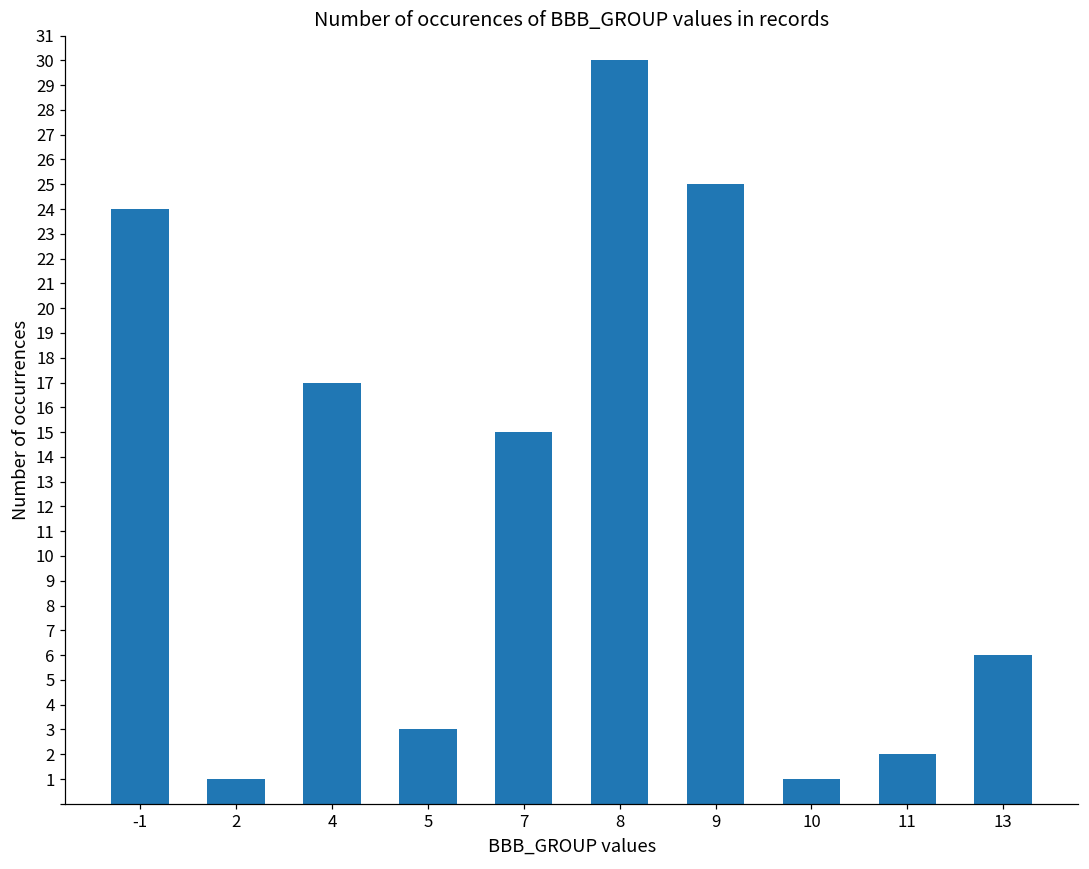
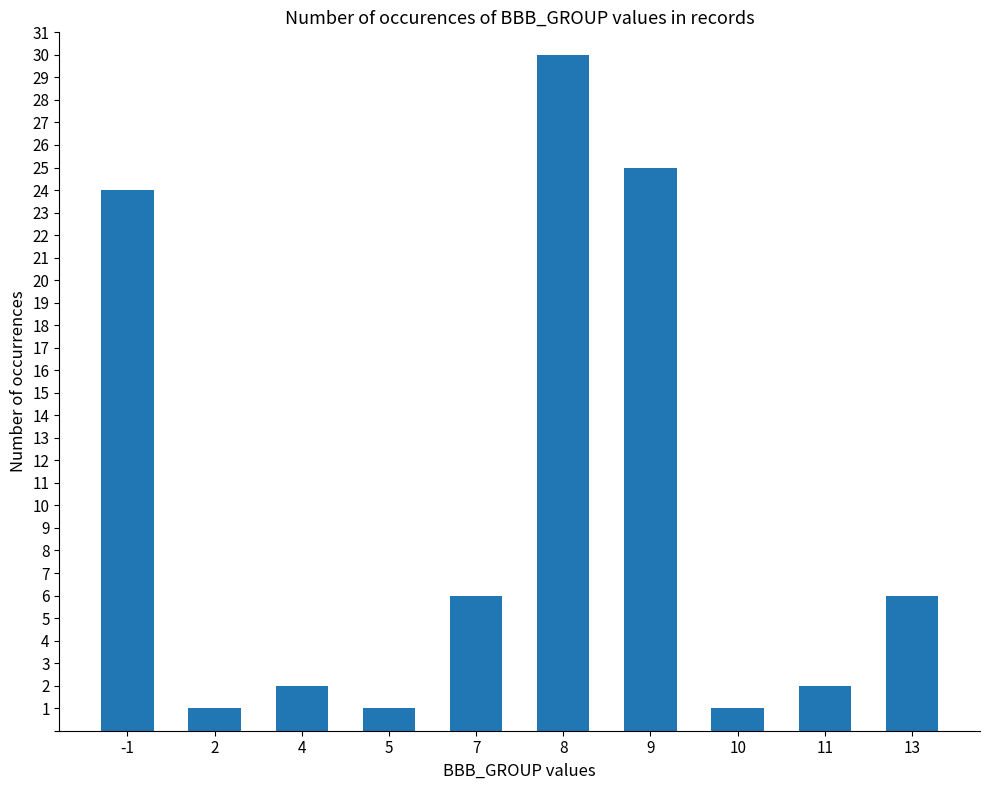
4: 17 -> 2
5: 3 -> 1
7: 15 -> 6
